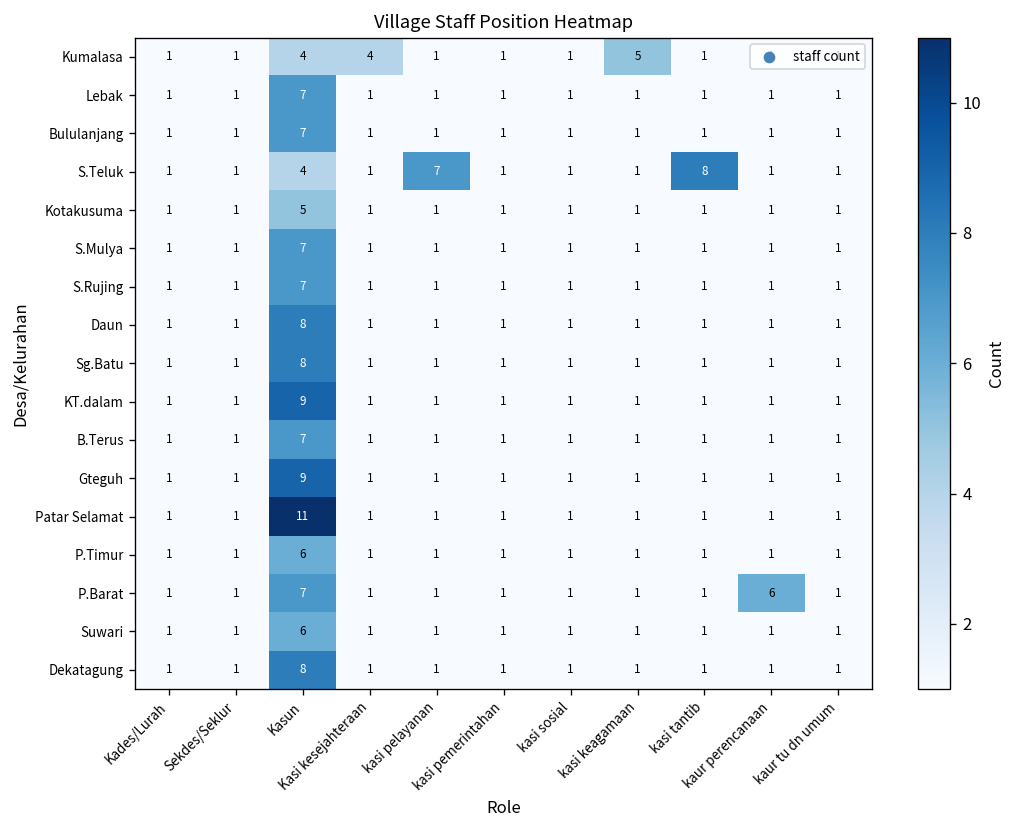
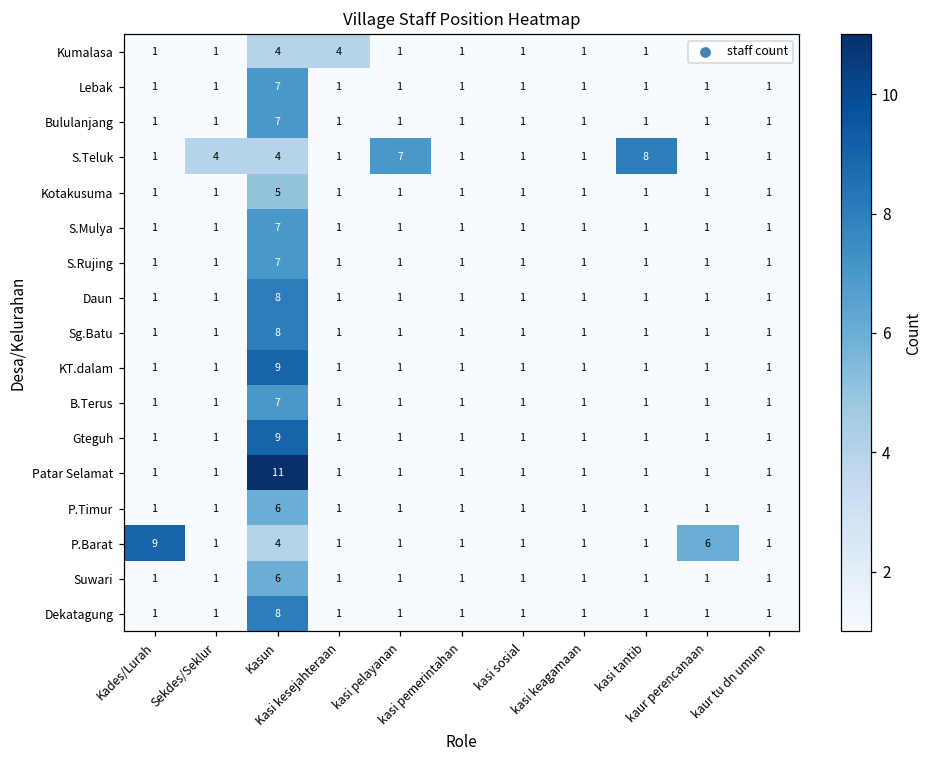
Kumalasa, kasi keagamaan: 5 -> 1
S.Teluk, Sekdes/Seklur: 1 -> 4
P.Barat, Kades/Lurah: 1 -> 9
P.Barat, Kasun: 7 -> 4
